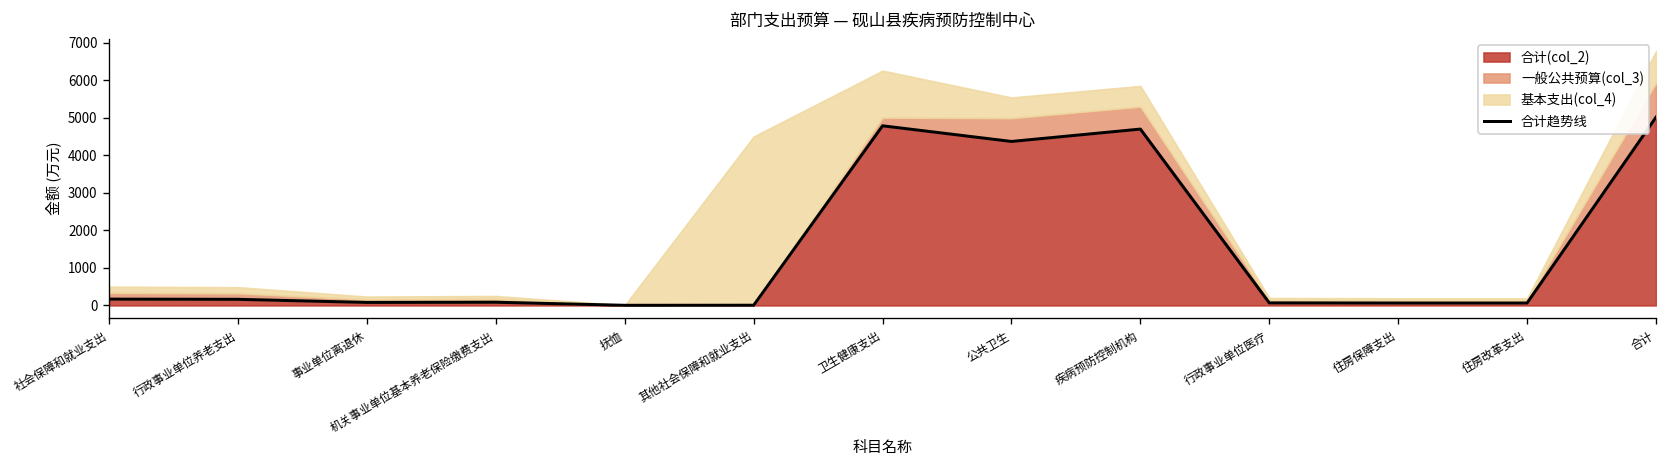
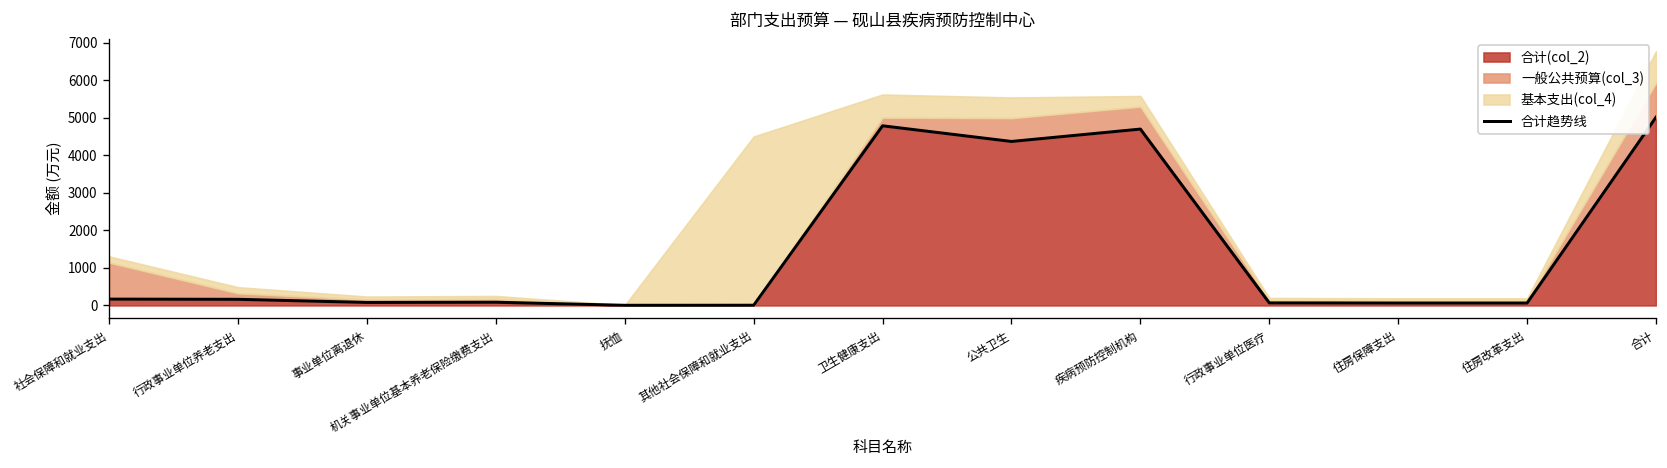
一般公共预算(col_3), 社会保障和就业支出: 200 -> 1000
基本支出(col_4), 卫生健康支出: 1300 -> 600
基本支出(col_4), 疾病预防控制机构: 500 -> 300
